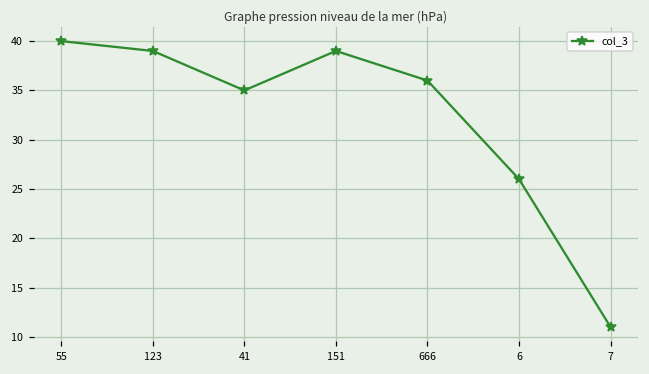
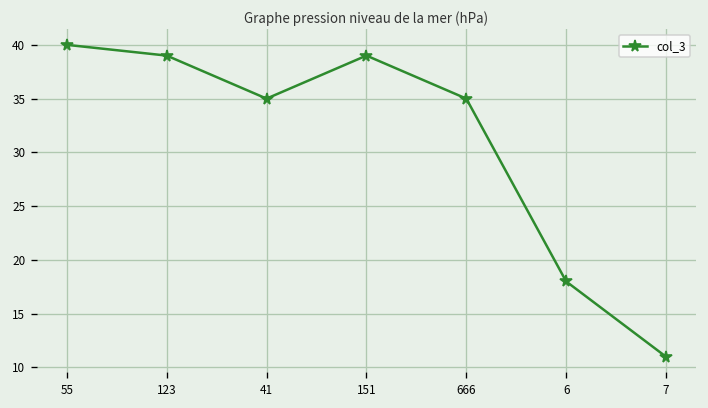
666: 36 -> 35
6: 26 -> 18
